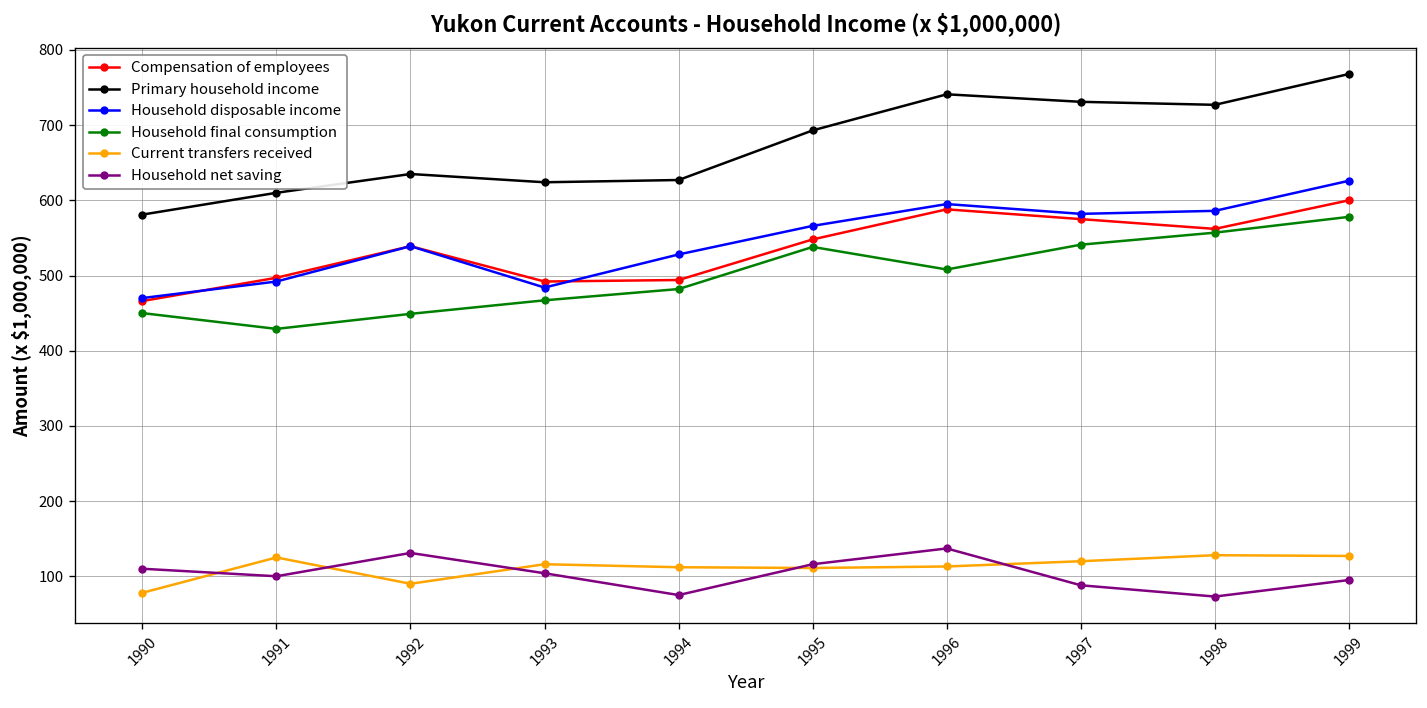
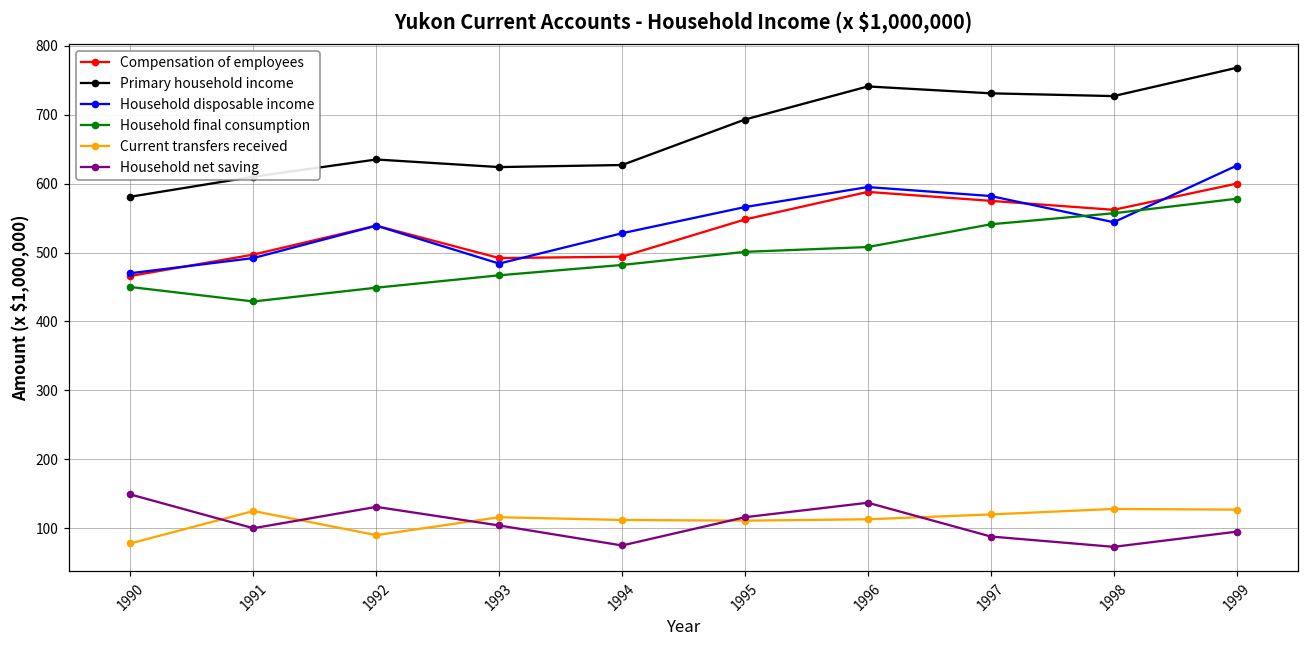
Household net saving, 1990: 110 -> 150
Household final consumption, 1995: 540 -> 500
Household disposable income, 1998: 590 -> 540
